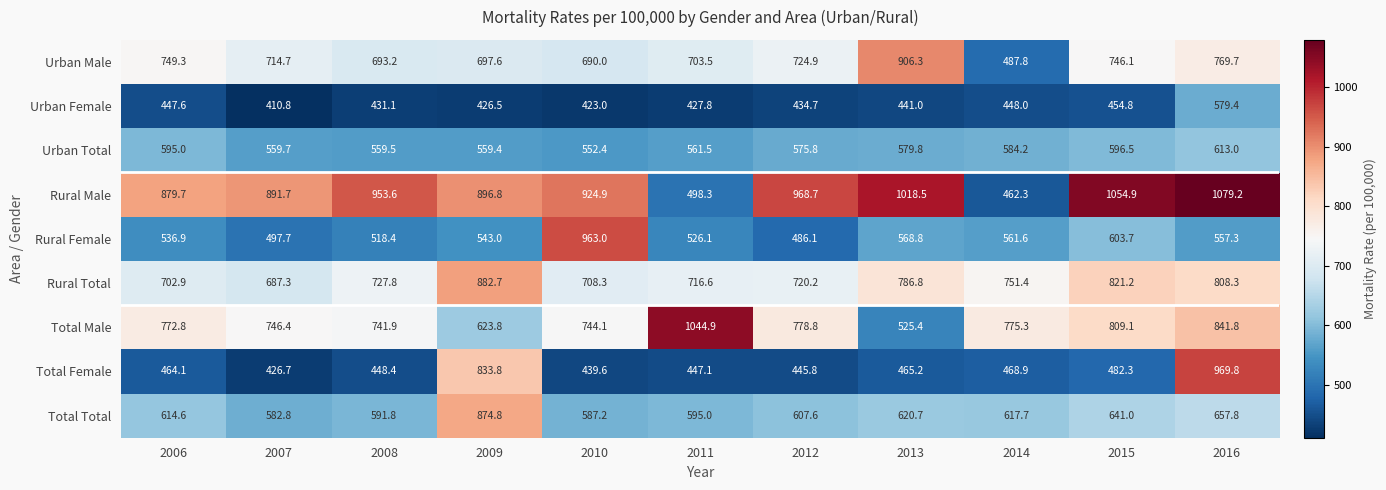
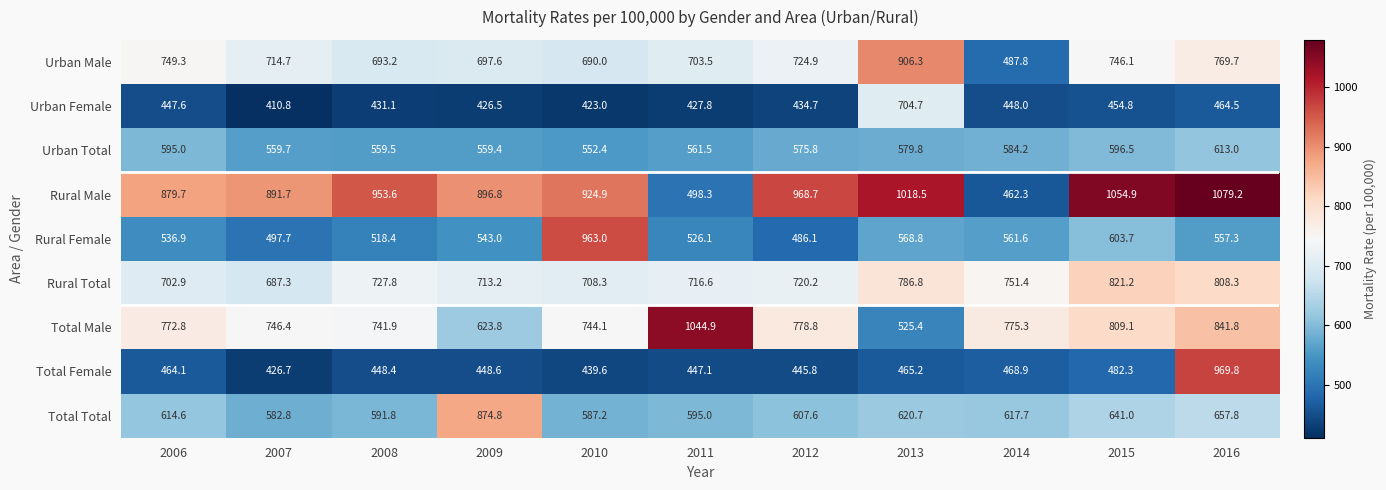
Urban Female, 2013: 441.0 -> 704.7
Urban Female, 2016: 579.4 -> 464.5
Rural Total, 2009: 882.7 -> 713.2
Total Female, 2009: 833.8 -> 448.6
